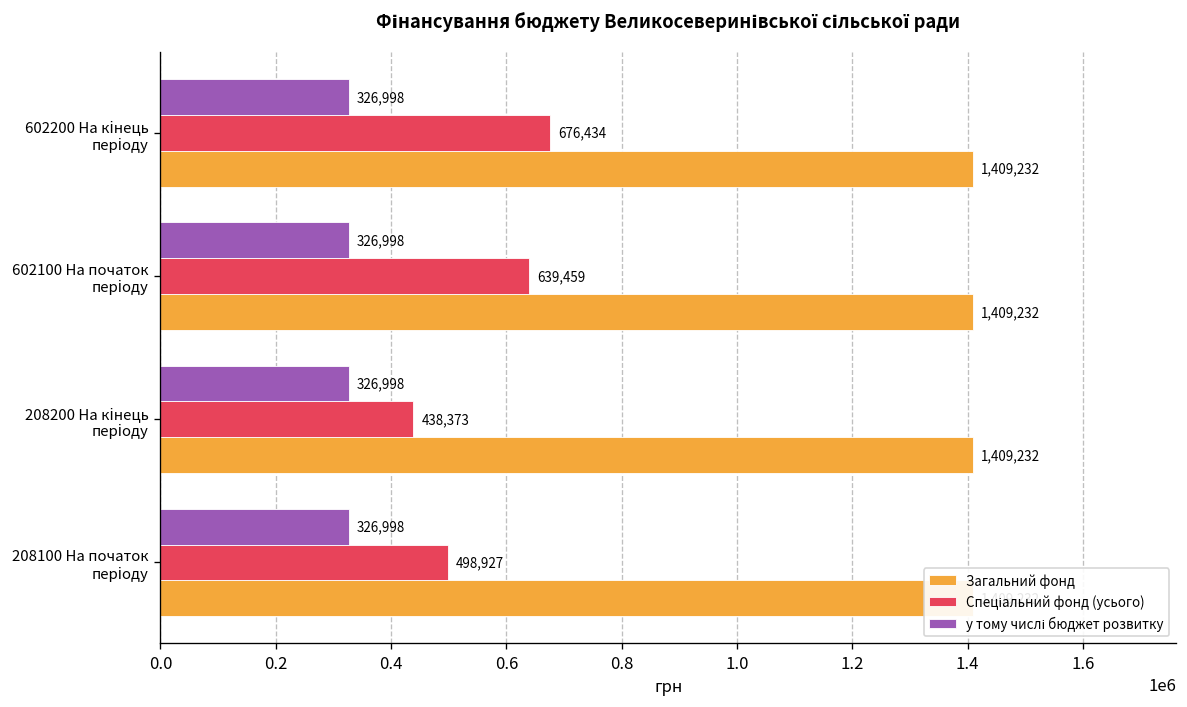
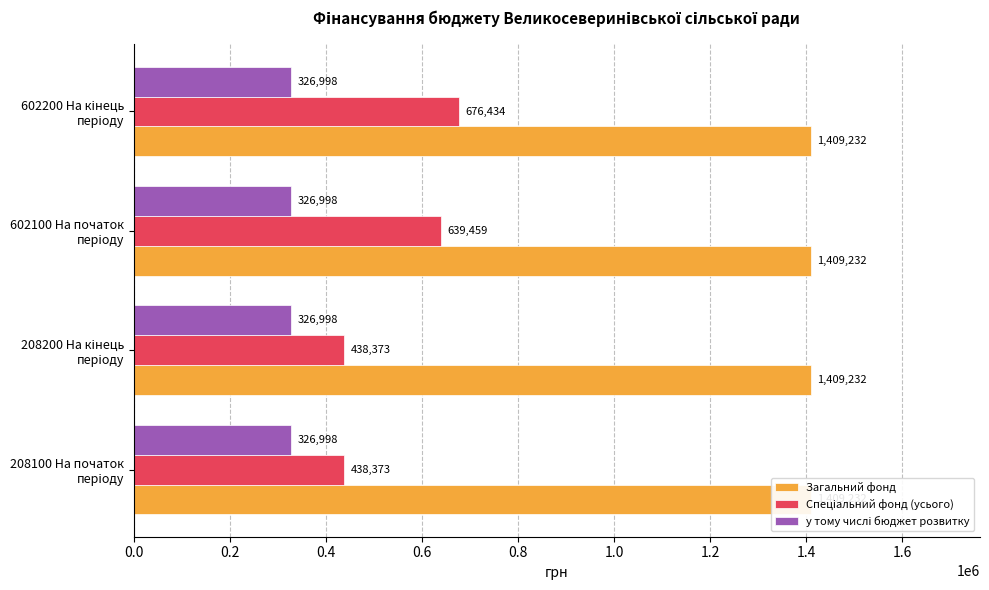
Спеціальний фонд (усього), 208100 На початок періоду: 498,927 -> 438,373
